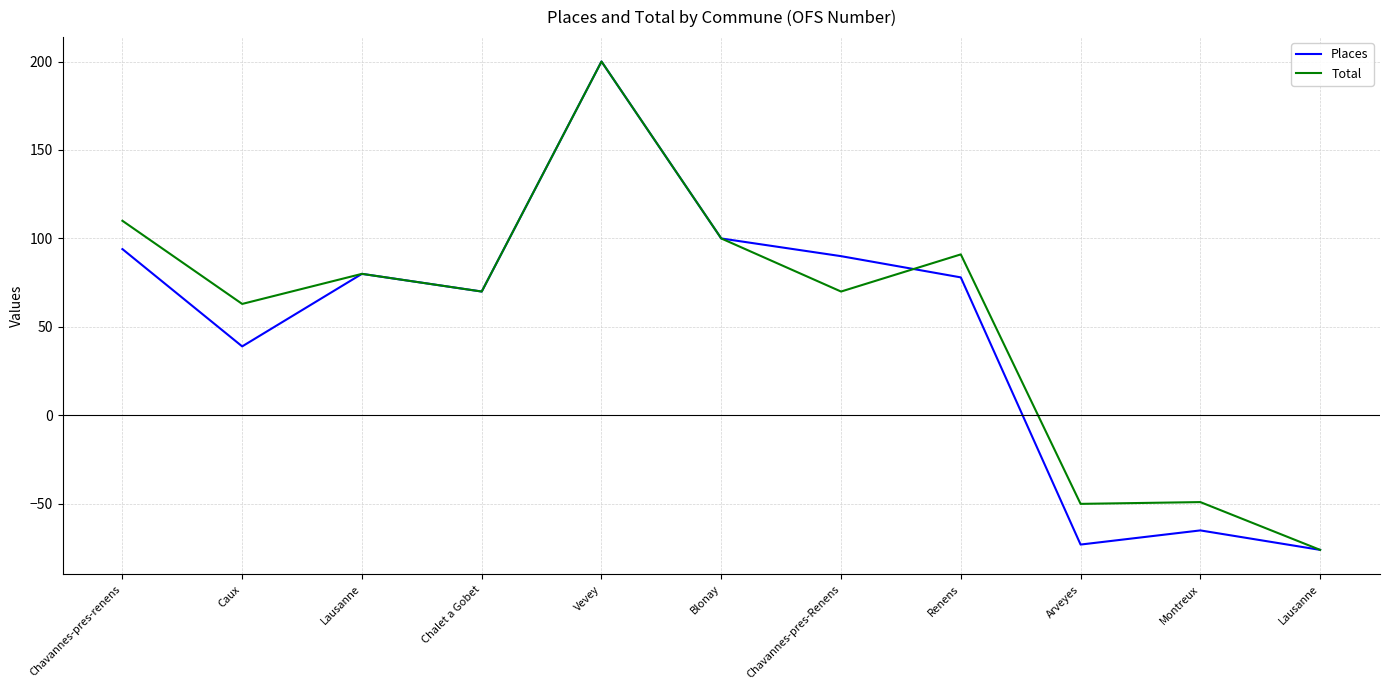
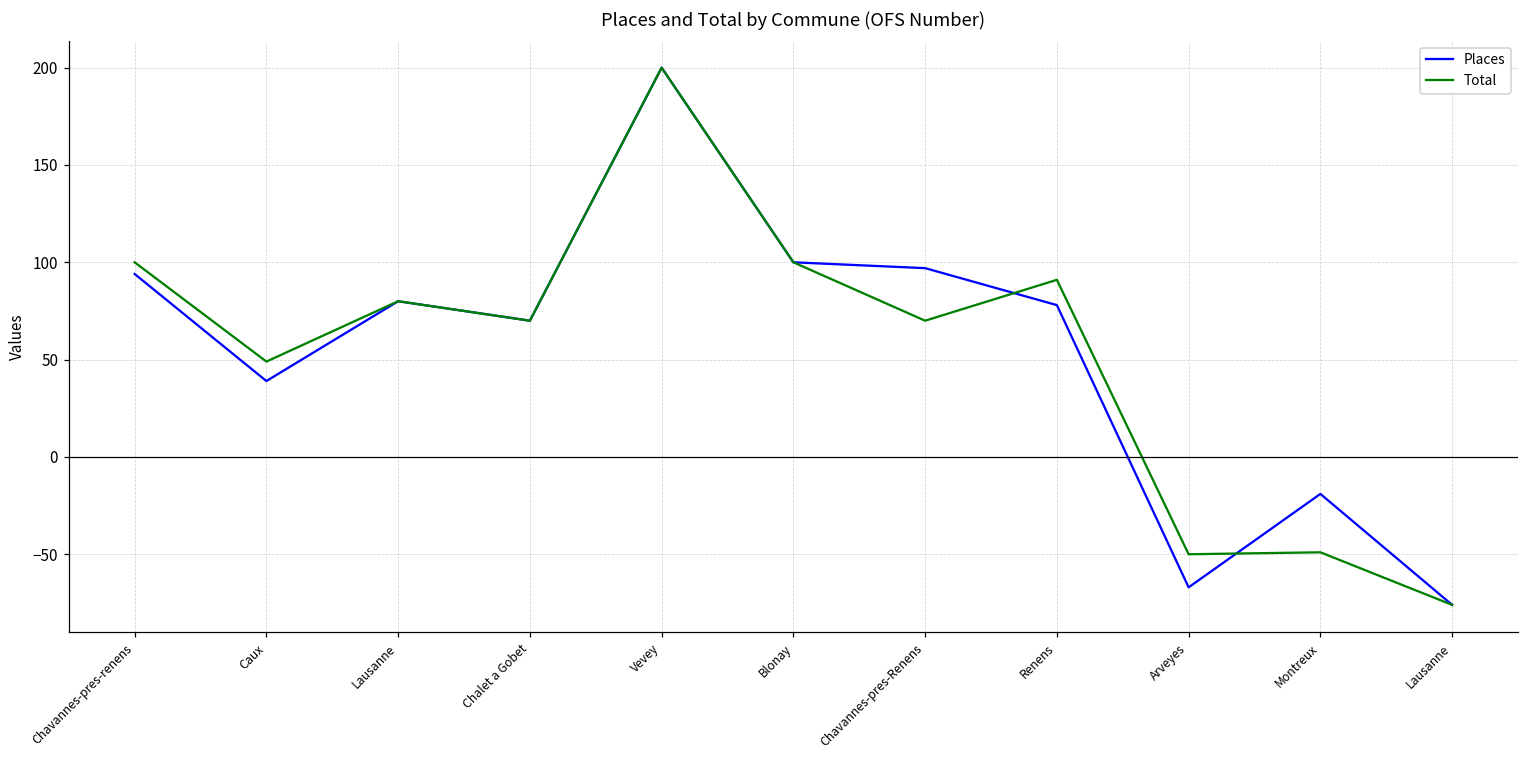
Total, Chavannes-pres-renens: 110 -> 100
Total, Caux: 63 -> 49
Places, Chavannes-pres-Renens: 90 -> 97
Places, Arveyes: -73 -> -67
Places, Montreux: -65 -> -19
